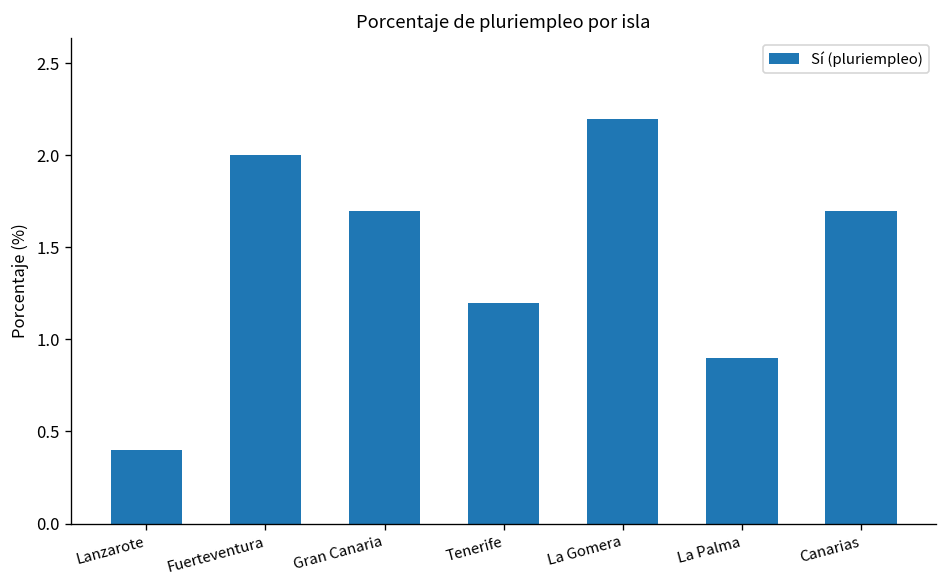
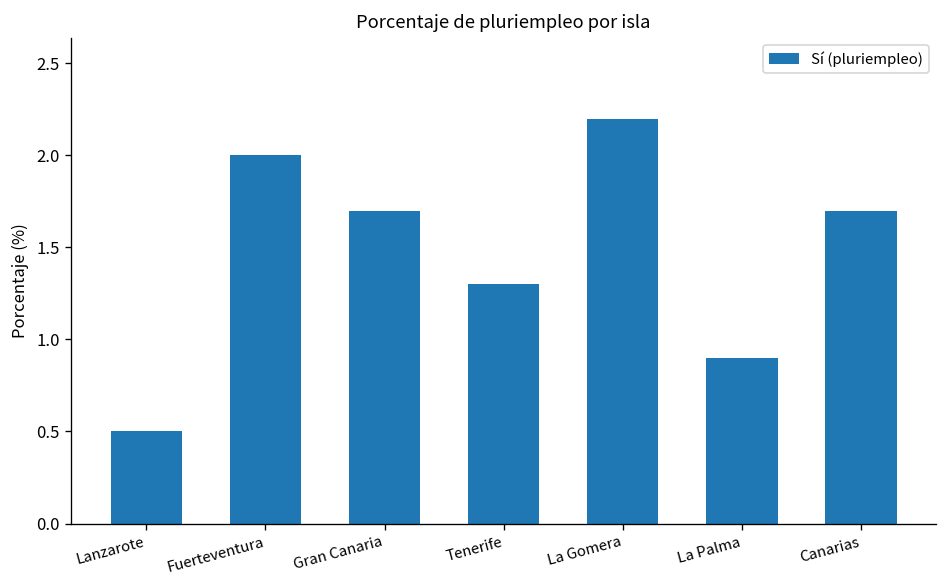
Lanzarote: 0.4 -> 0.5
Tenerife: 1.2 -> 1.3
